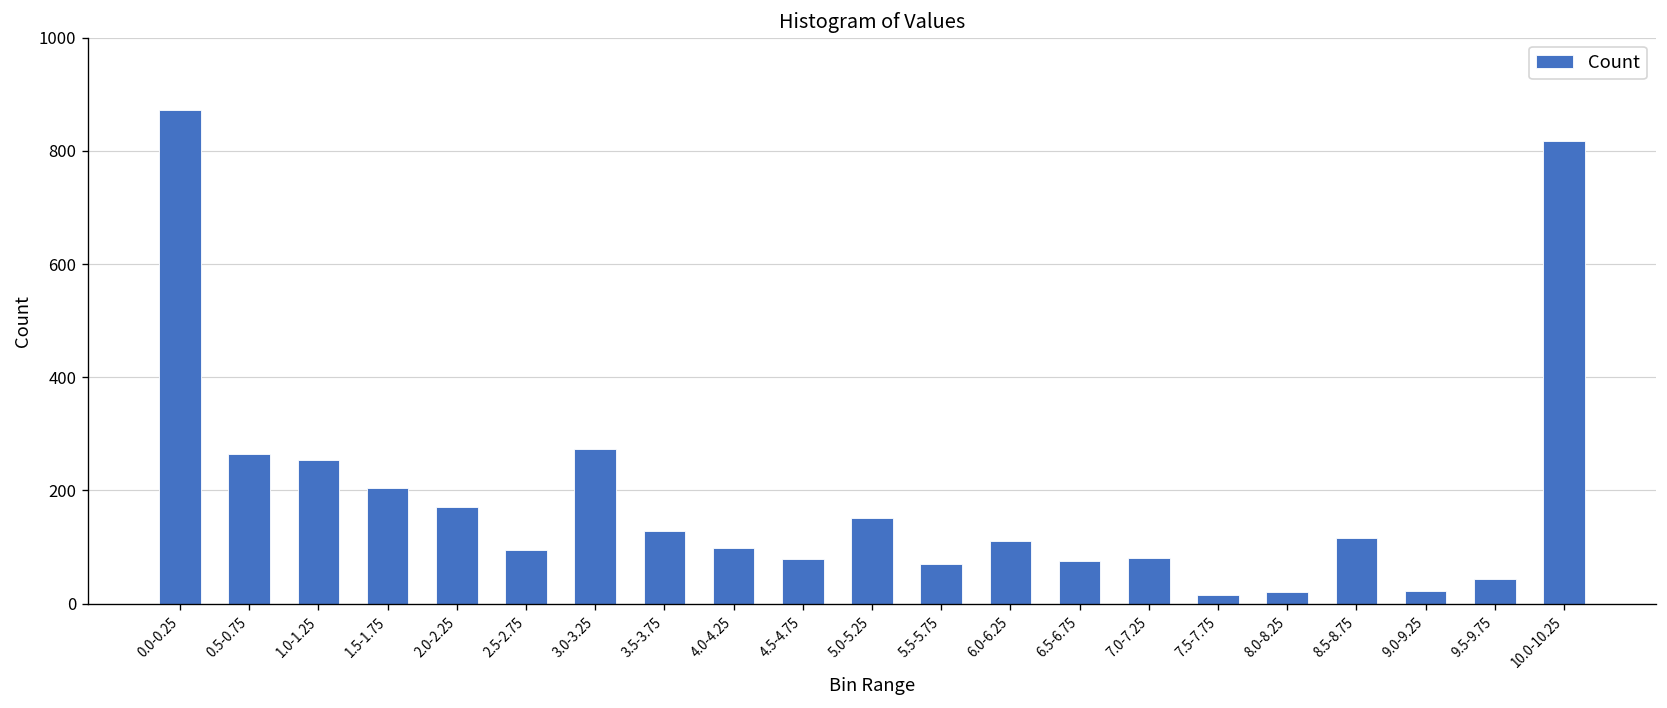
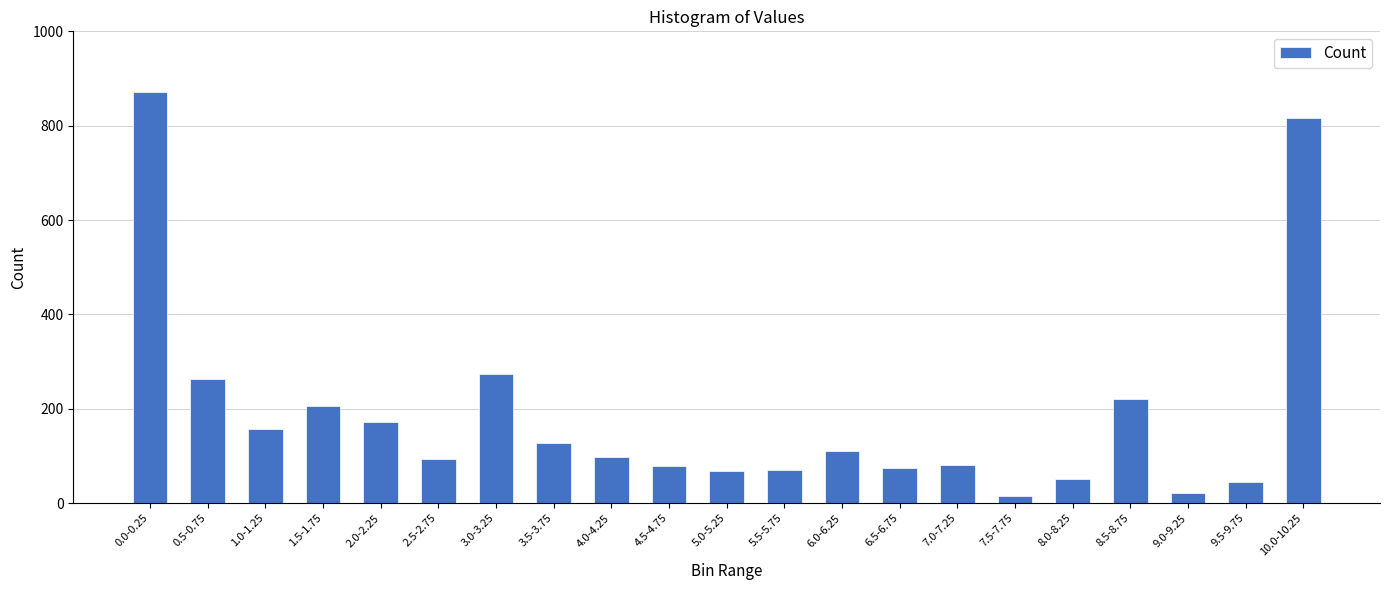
1.0-1.25: 250 -> 160
5.0-5.25: 150 -> 70
8.0-8.25: 20 -> 50
8.5-8.75: 120 -> 220
